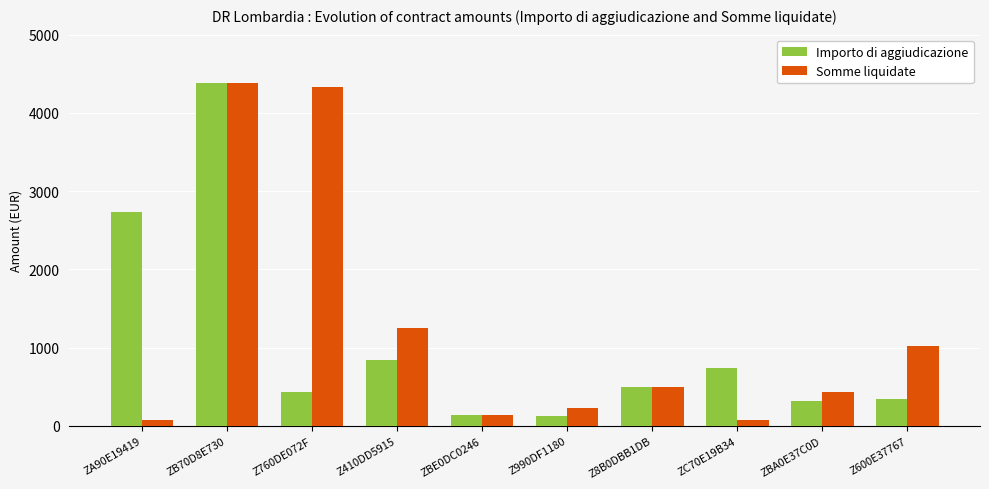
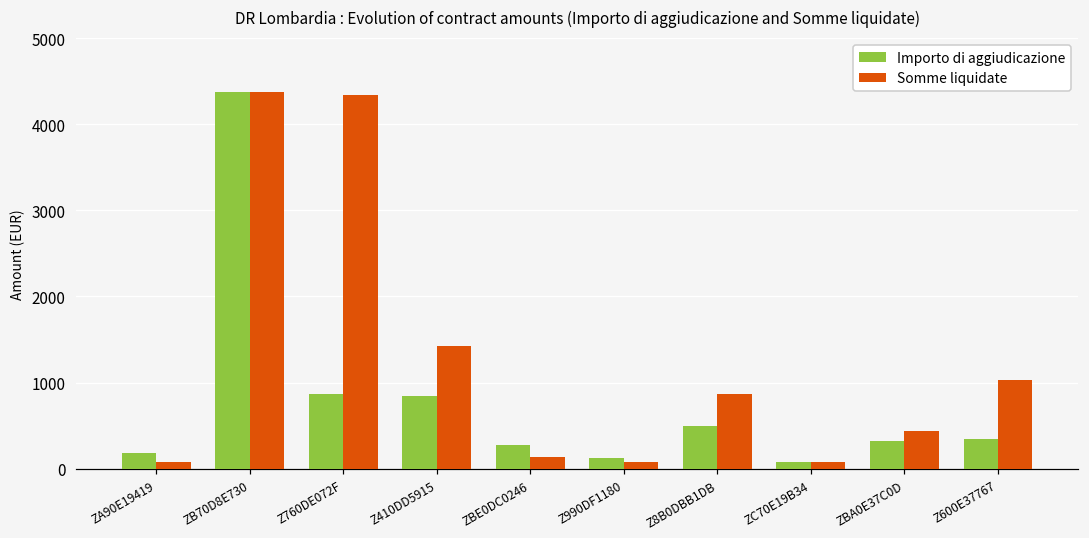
Importo di aggiudicazione, ZA90E19419: 2700 -> 200
Importo di aggiudicazione, Z760DE072F: 400 -> 900
Somme liquidate, Z410DD5915: 1200 -> 1400
Importo di aggiudicazione, ZBE0DC0246: 100 -> 300
Somme liquidate, Z990DF1180: 200 -> 100
Somme liquidate, Z8B0DBB1DB: 500 -> 900
Importo di aggiudicazione, ZC70E19B34: 700 -> 100
